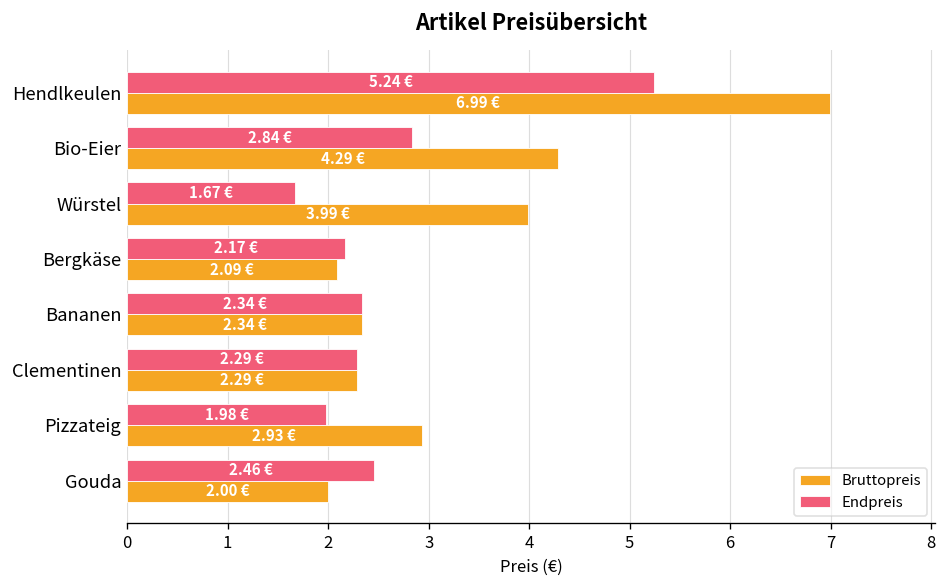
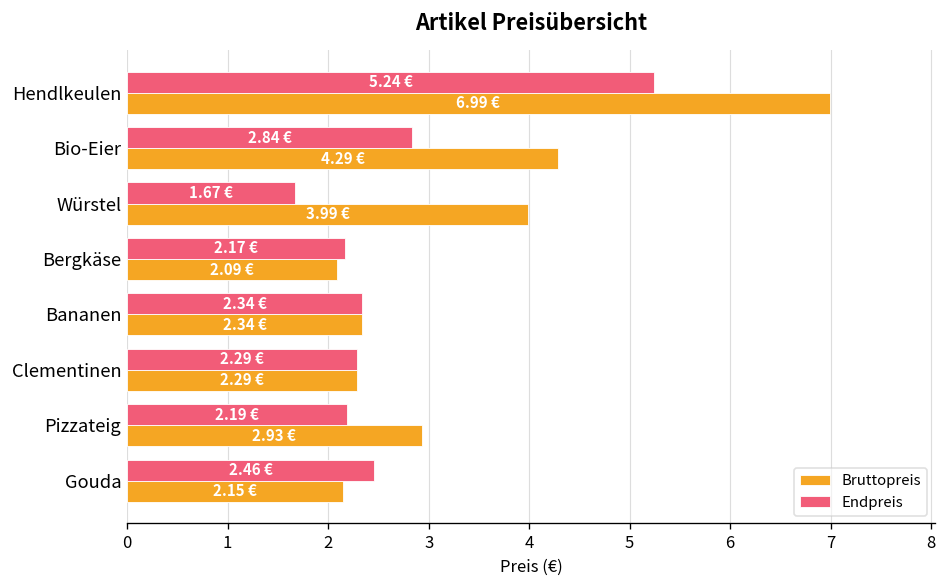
Endpreis, Pizzateig: 1.98 -> 2.19
Bruttopreis, Gouda: 2.00 -> 2.15
